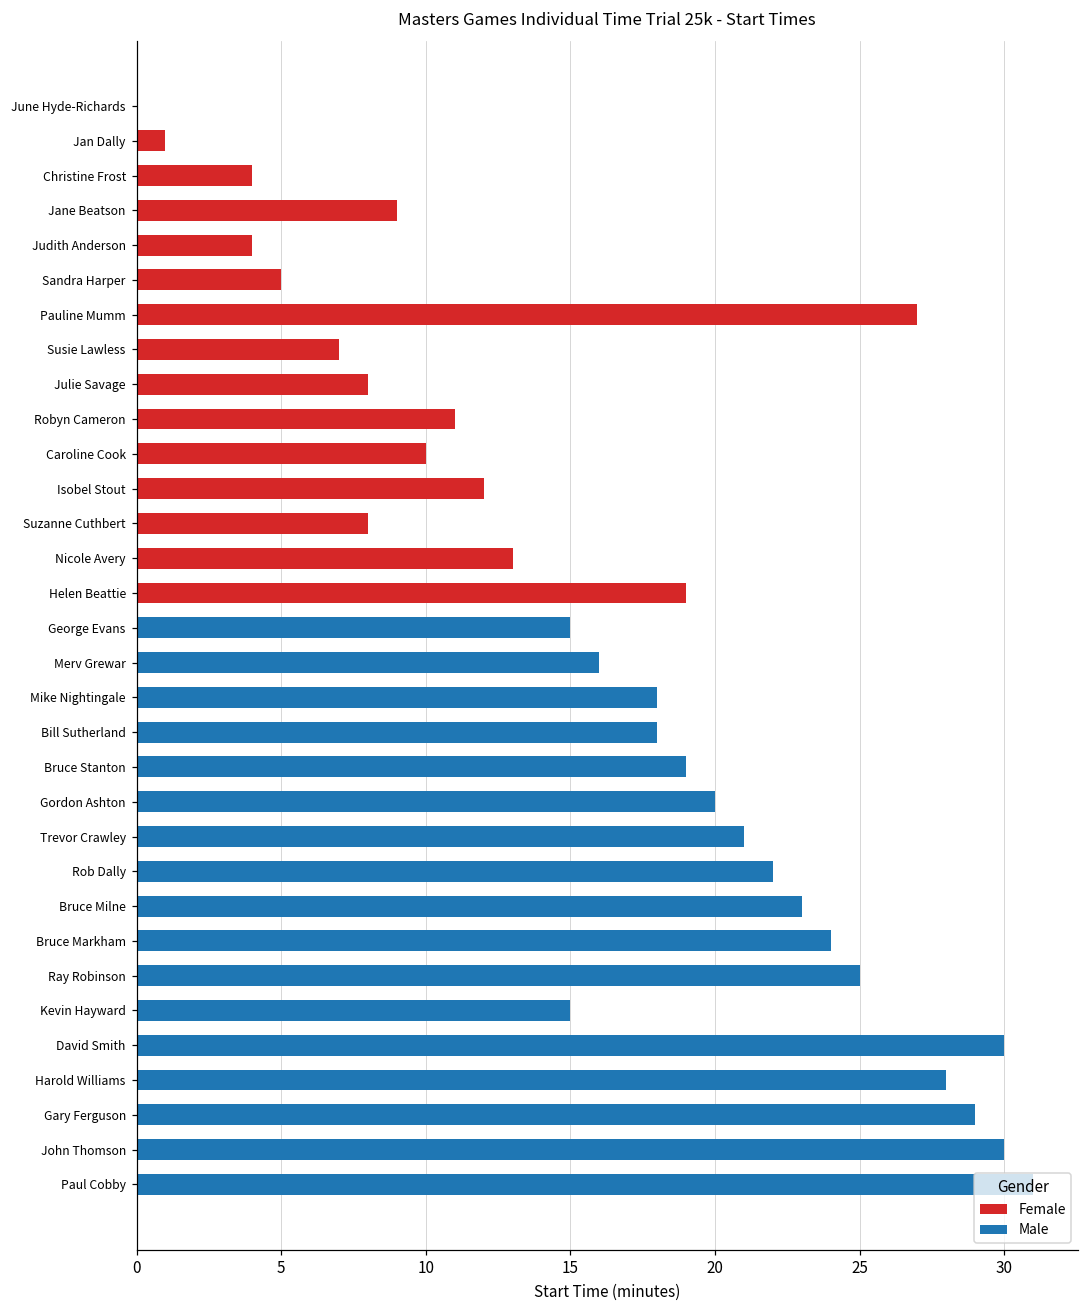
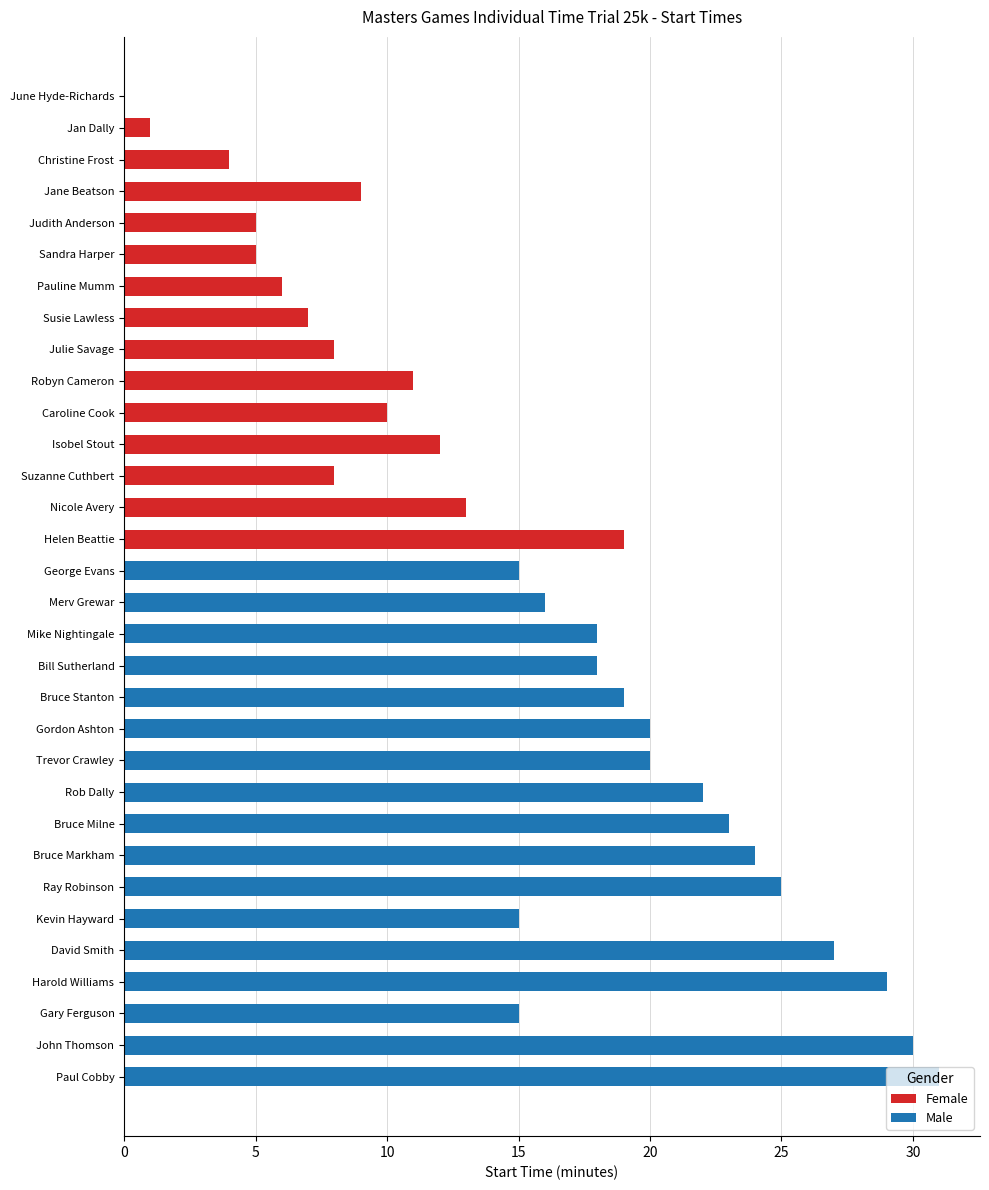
Judith Anderson: 4 -> 5
Pauline Mumm: 27 -> 6
Trevor Crawley: 21 -> 20
David Smith: 30 -> 27
Harold Williams: 28 -> 29
Gary Ferguson: 29 -> 15
